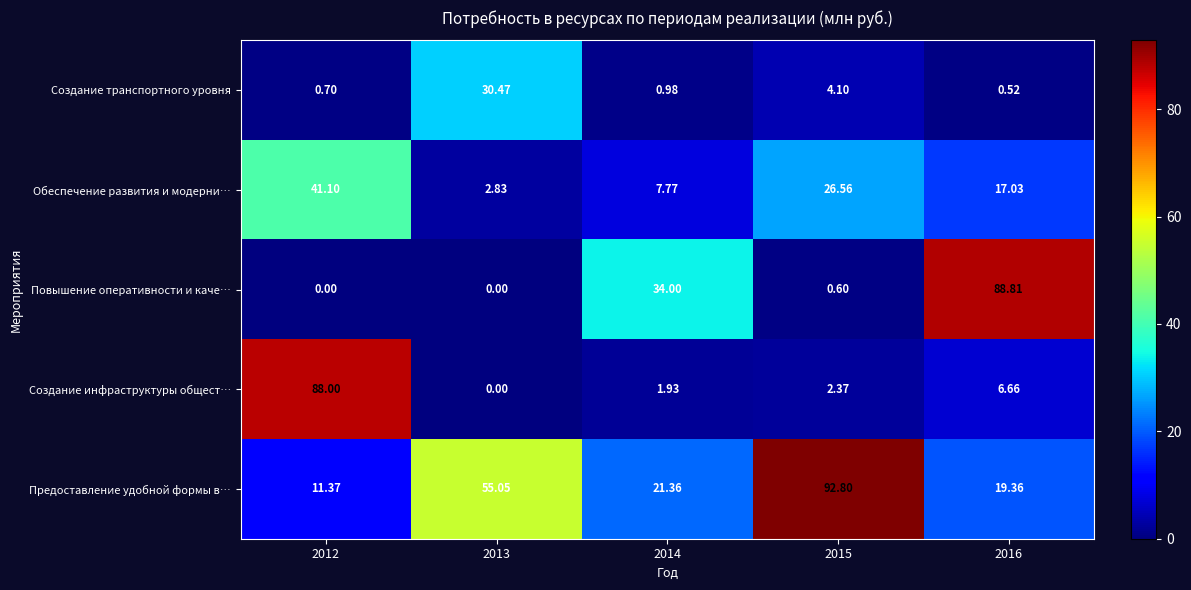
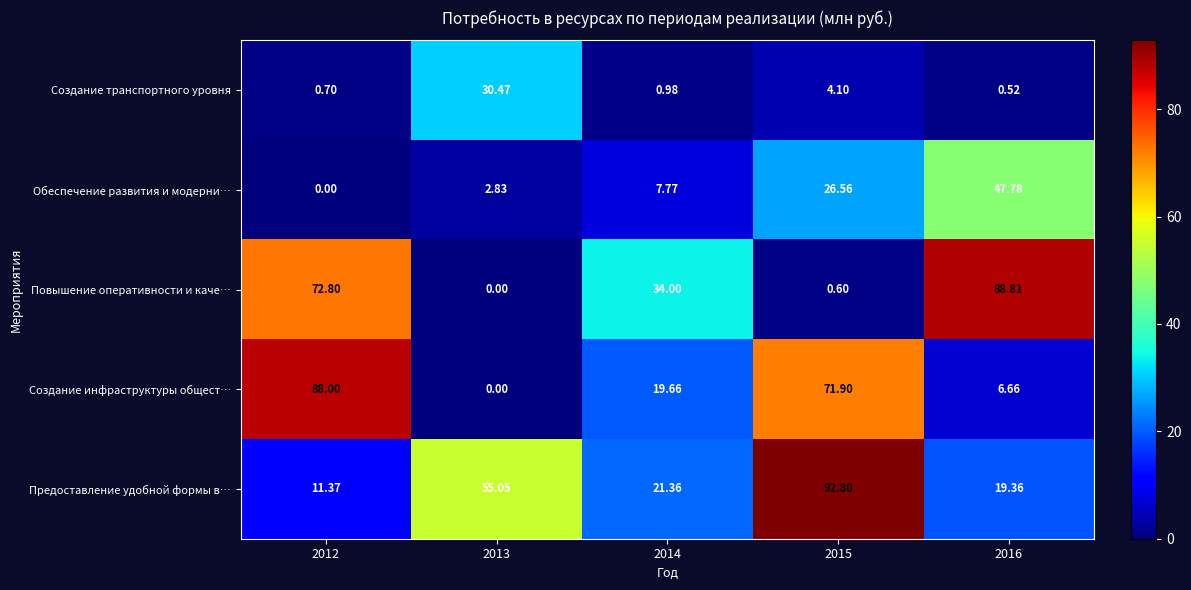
Обеспечение развития и модерни…, 2012: 41.10 -> 0.00
Обеспечение развития и модерни…, 2016: 17.03 -> 47.78
Повышение оперативности и каче…, 2012: 0.00 -> 72.80
Создание инфраструктуры общест…, 2014: 1.93 -> 19.66
Создание инфраструктуры общест…, 2015: 2.37 -> 71.90
